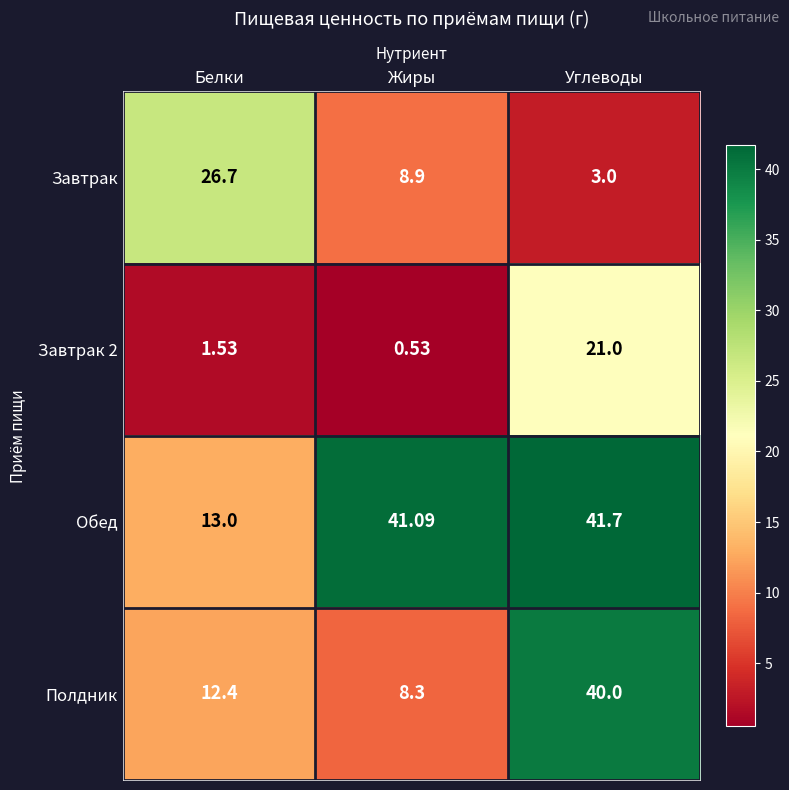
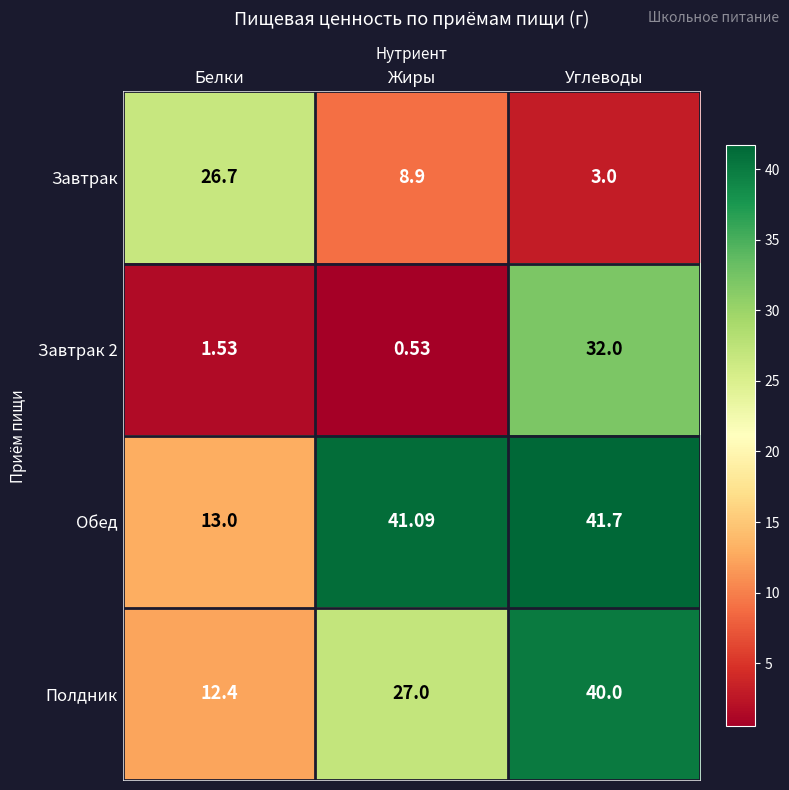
Завтрак 2, Углеводы: 21.0 -> 32.0
Полдник, Жиры: 8.3 -> 27.0
